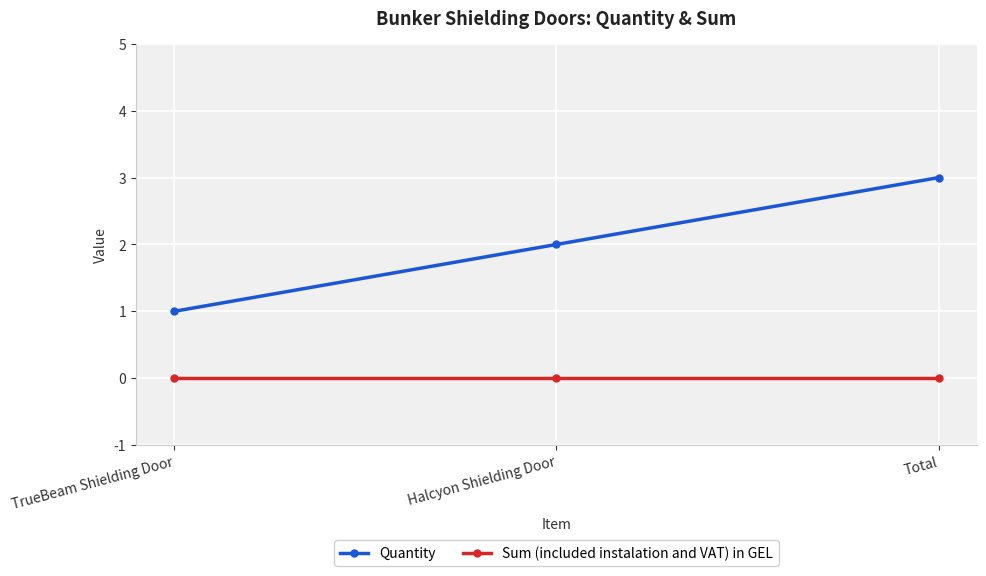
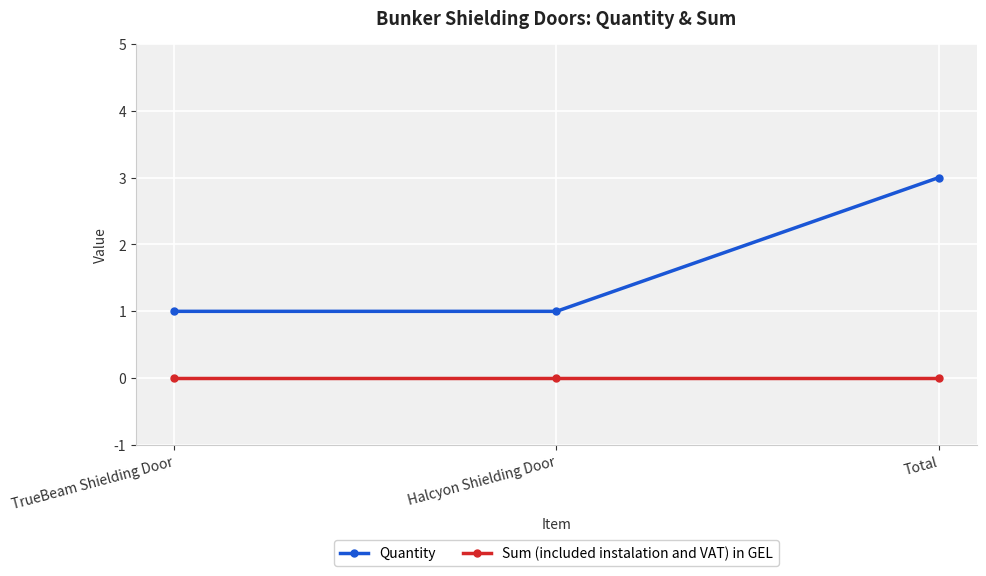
Quantity, Halcyon Shielding Door: 2 -> 1
